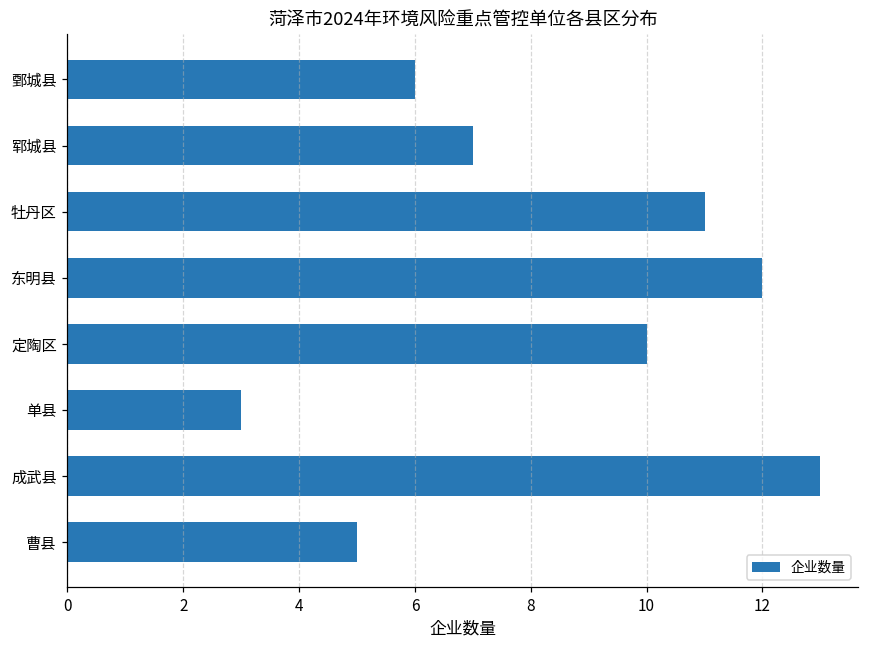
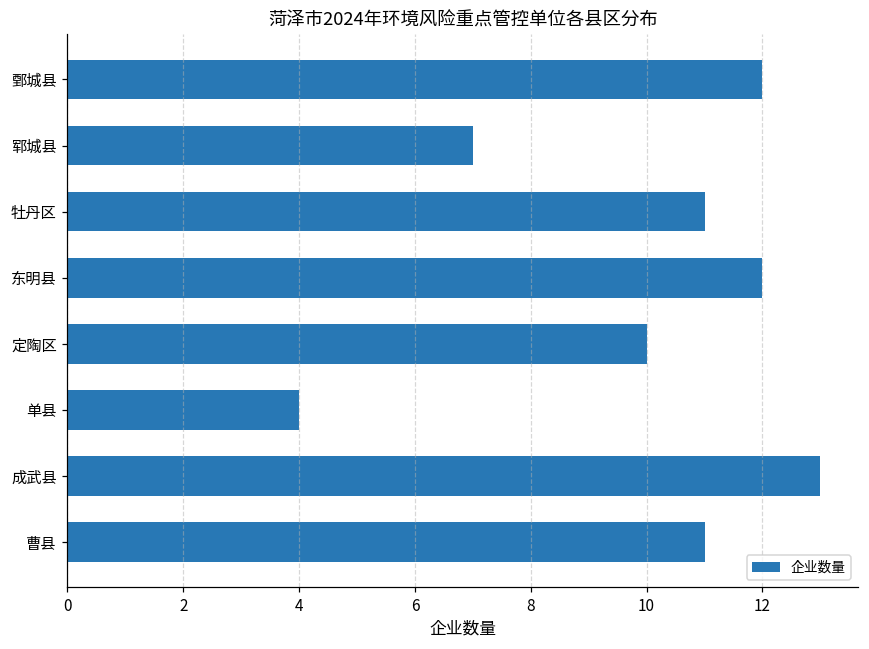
鄄城县: 6 -> 12
单县: 3 -> 4
曹县: 5 -> 11
